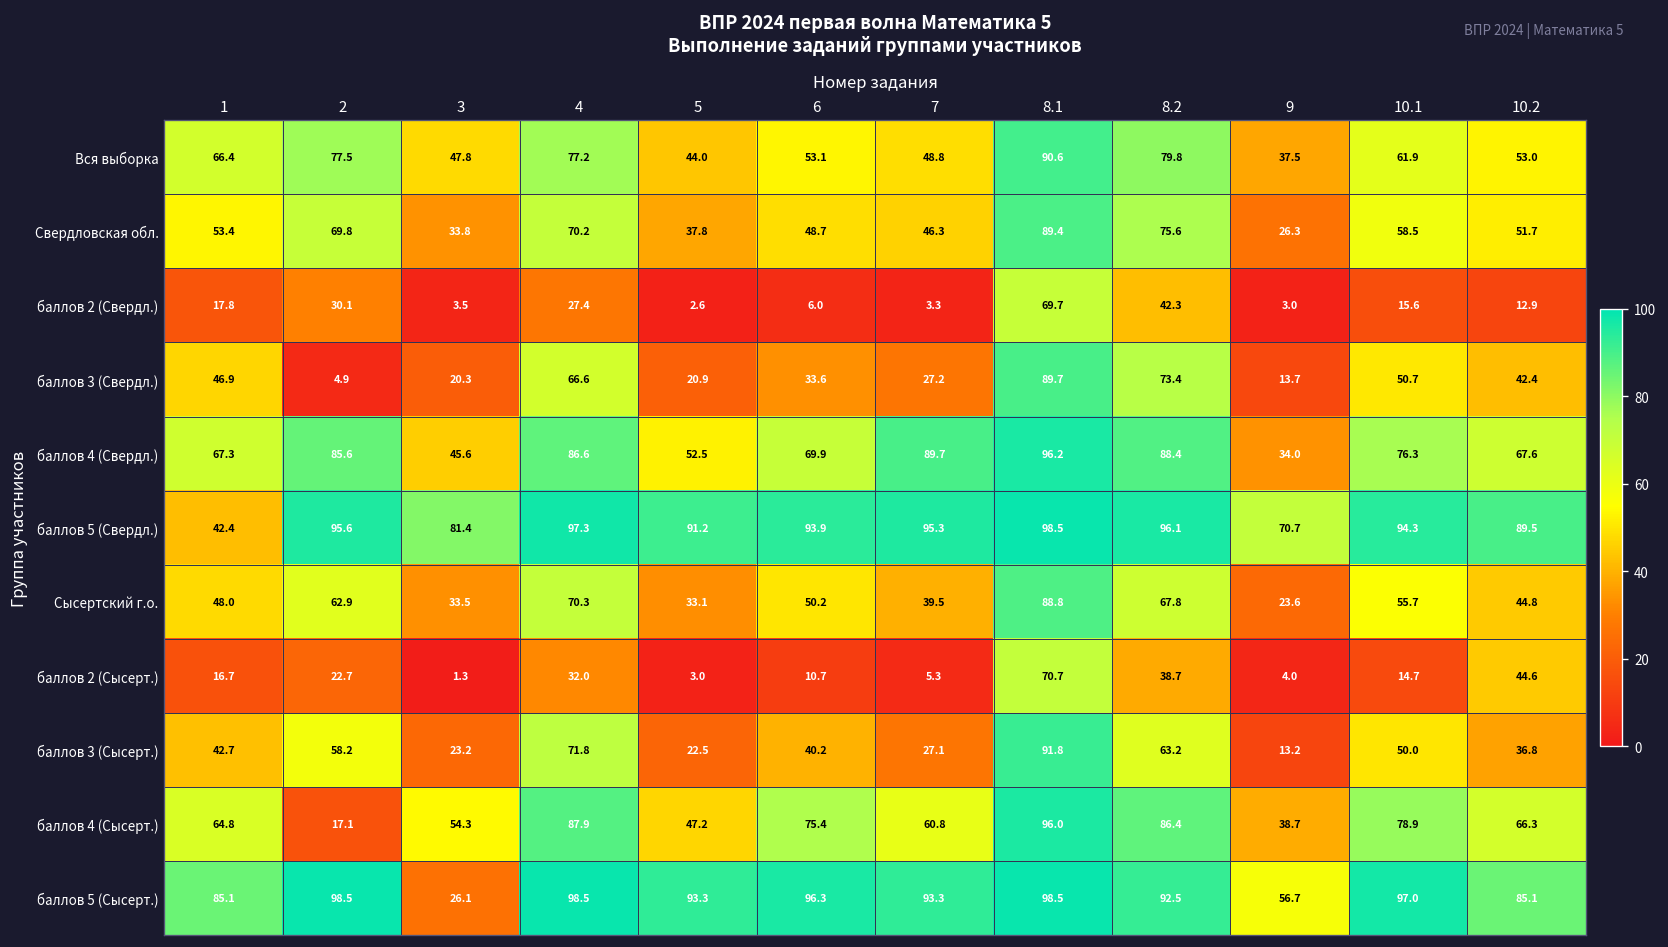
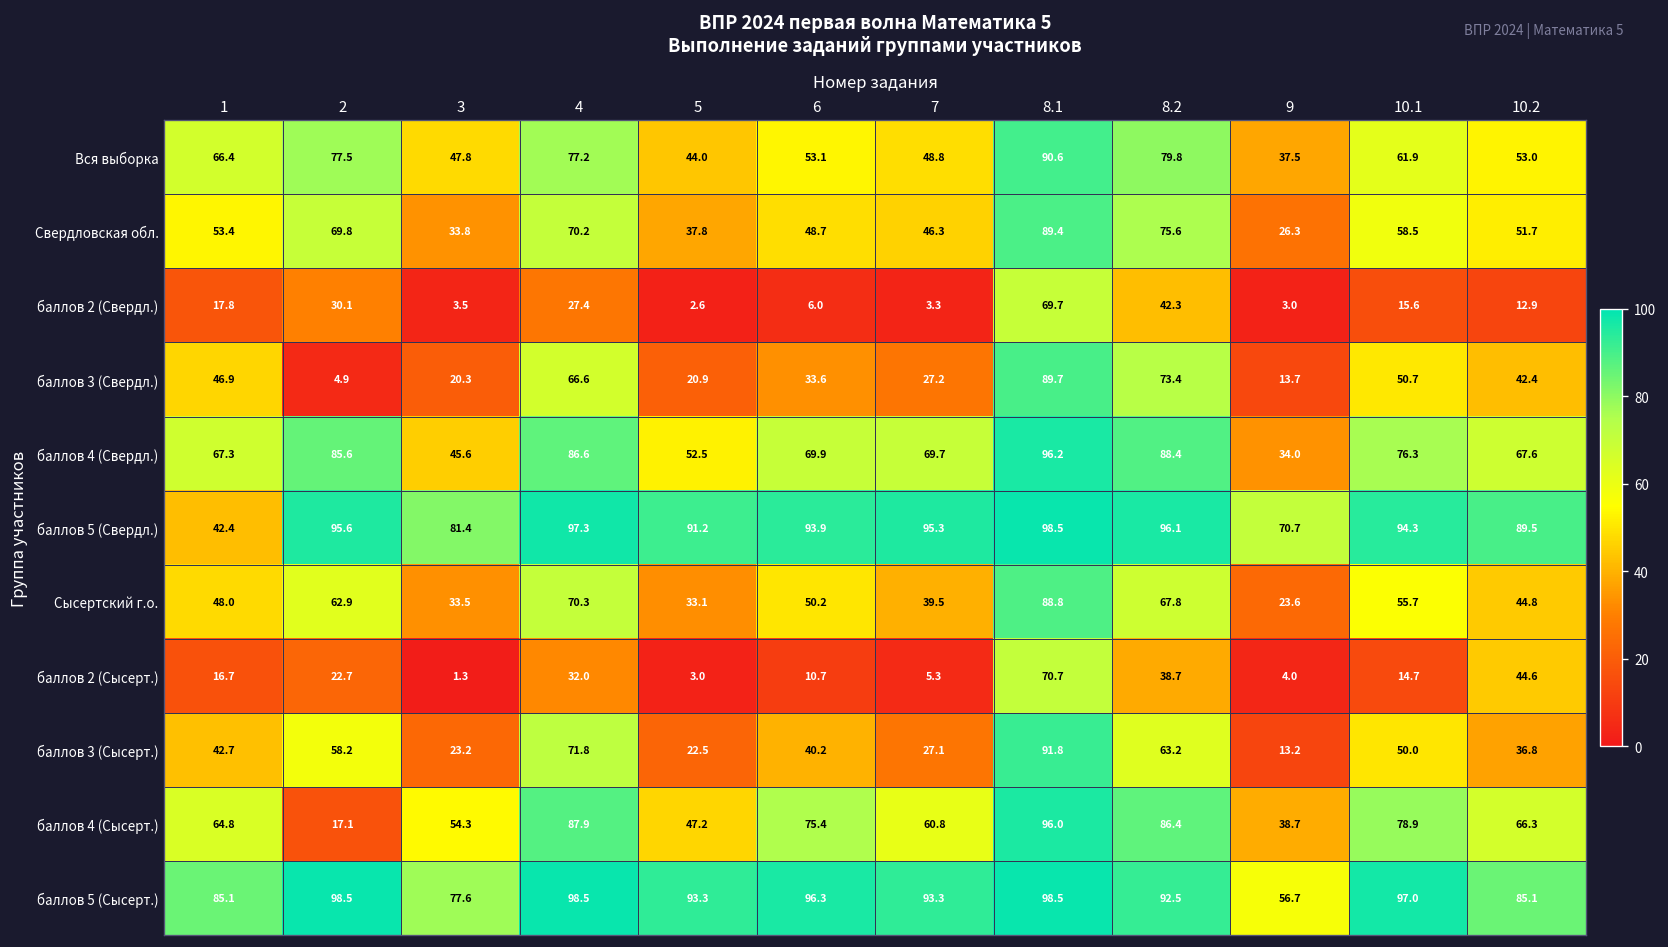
баллов 4 (Свердл.), 7: 89.7 -> 69.7
баллов 5 (Сысерт.), 3: 26.1 -> 77.6
